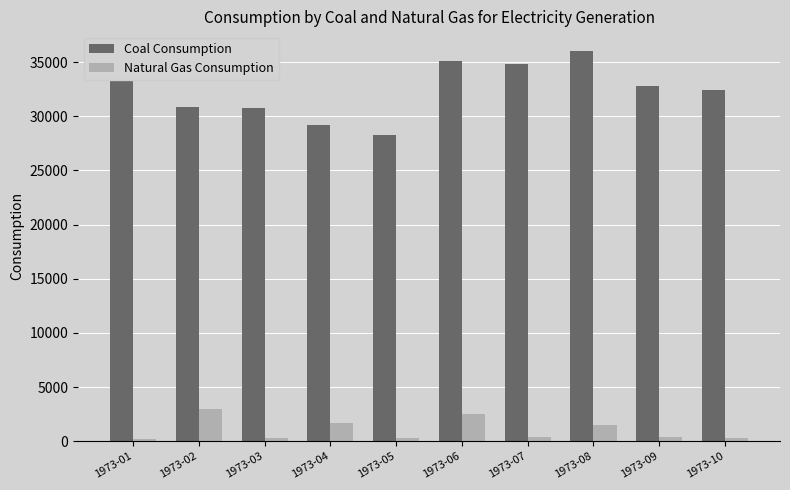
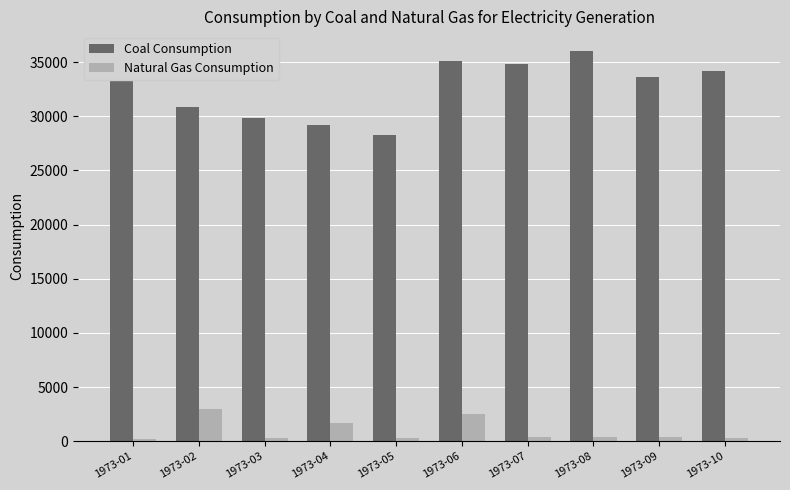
Coal Consumption, 1973-03: 30700 -> 29800
Natural Gas Consumption, 1973-08: 1500 -> 400
Coal Consumption, 1973-09: 32800 -> 33600
Coal Consumption, 1973-10: 32400 -> 34200
